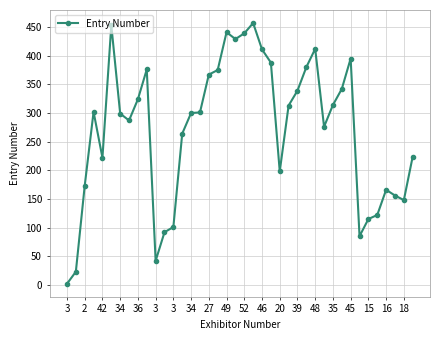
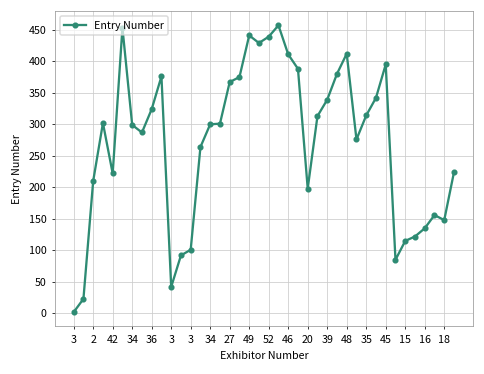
2: 170 -> 210
16: 170 -> 140
